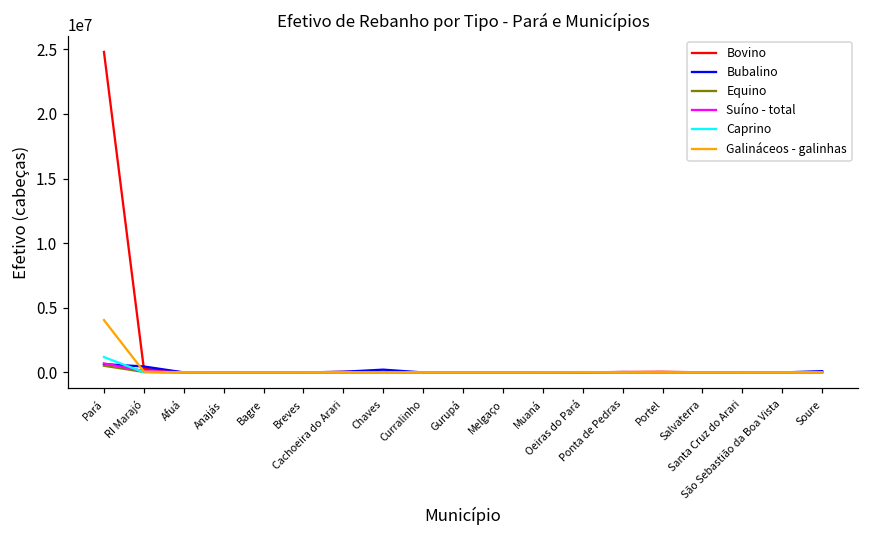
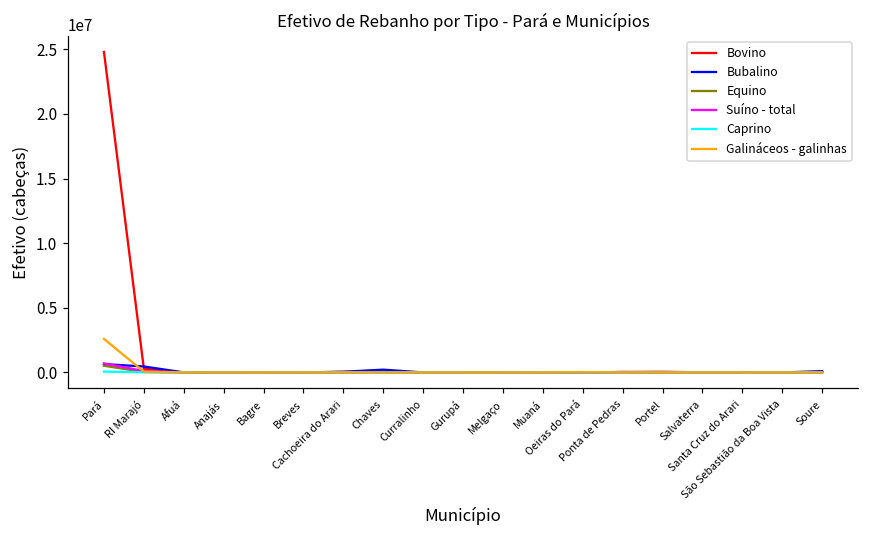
Caprino, Pará: 1200000 -> 100000
Galináceos - galinhas, Pará: 4100000 -> 2600000
